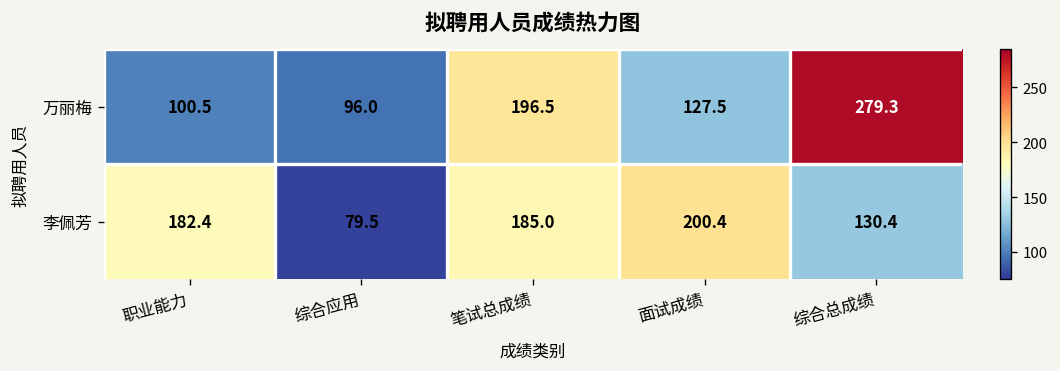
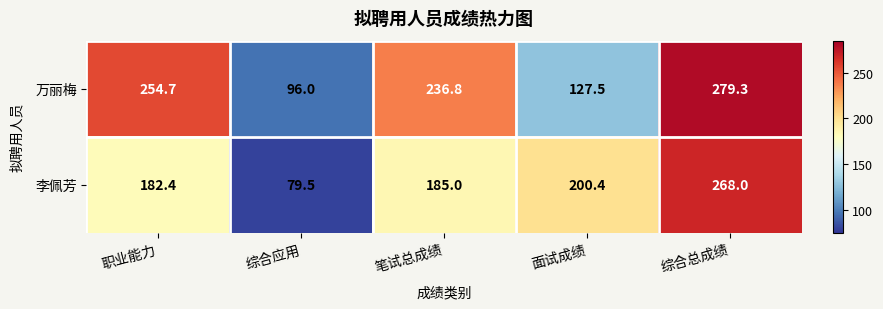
万丽梅, 职业能力: 100.5 -> 254.7
万丽梅, 笔试总成绩: 196.5 -> 236.8
李佩芳, 综合总成绩: 130.4 -> 268.0
